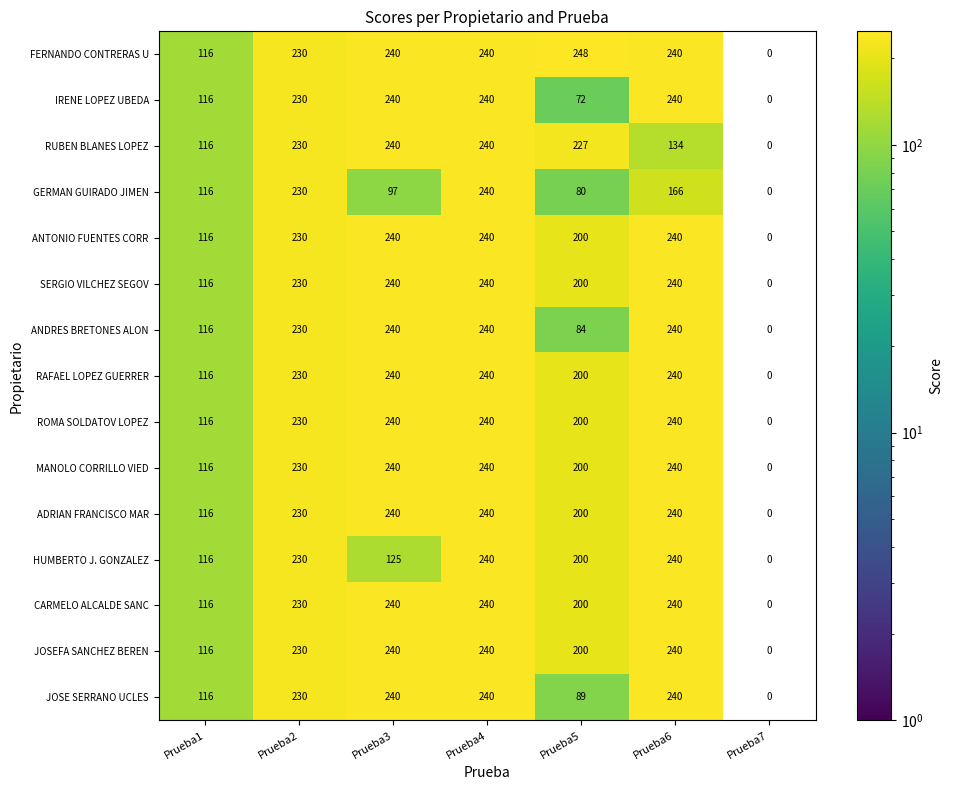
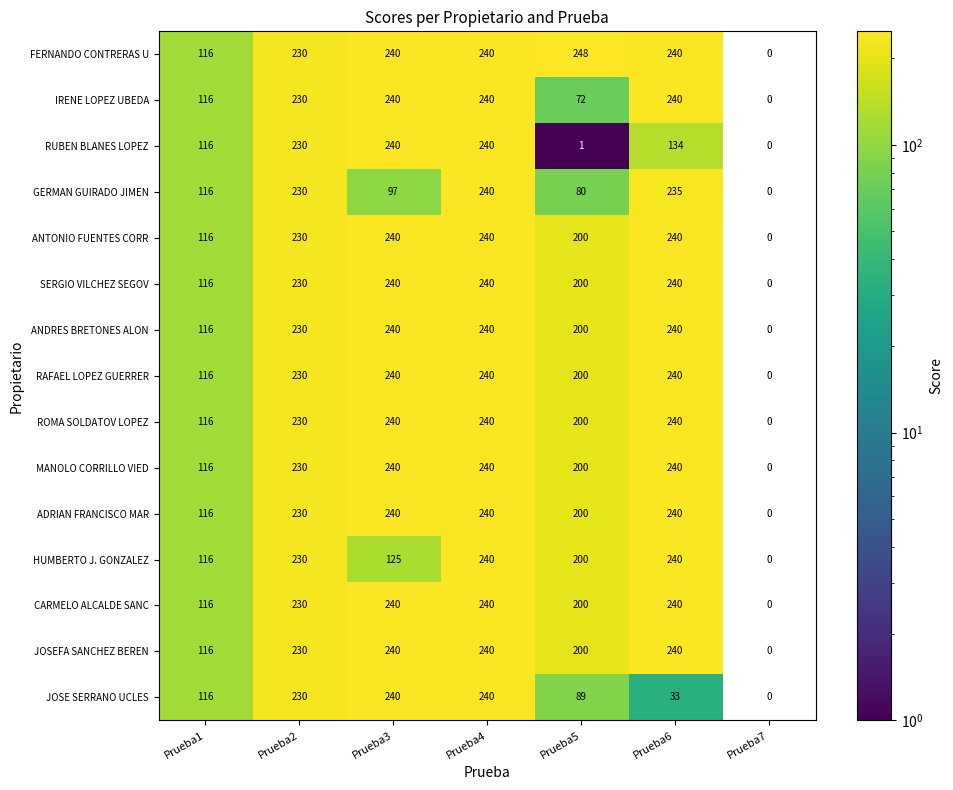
RUBEN BLANES LOPEZ, Prueba5: 227 -> 1
GERMAN GUIRADO JIMEN, Prueba6: 166 -> 235
ANDRES BRETONES ALON, Prueba5: 84 -> 200
JOSE SERRANO UCLES, Prueba6: 240 -> 33
